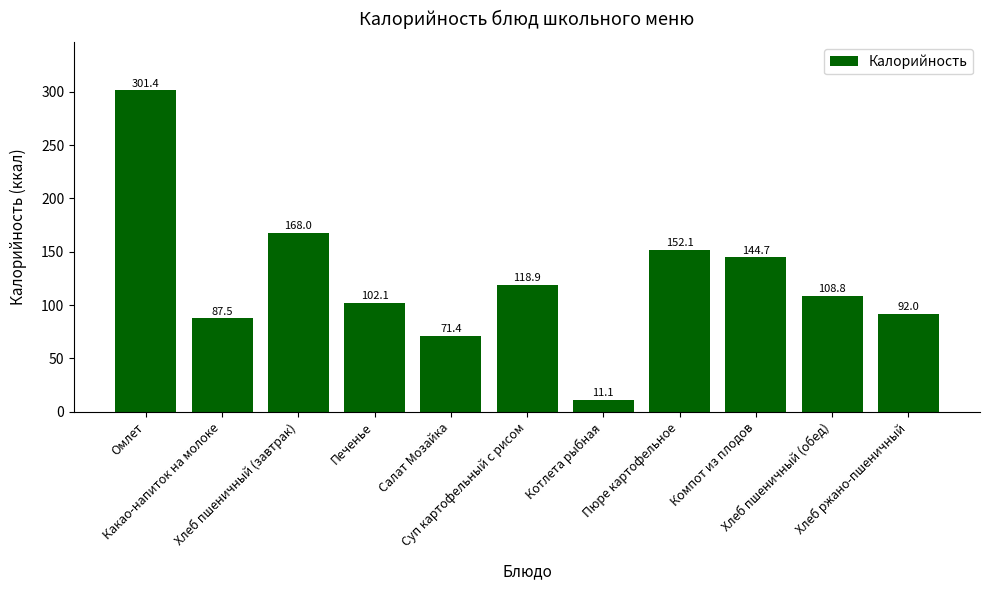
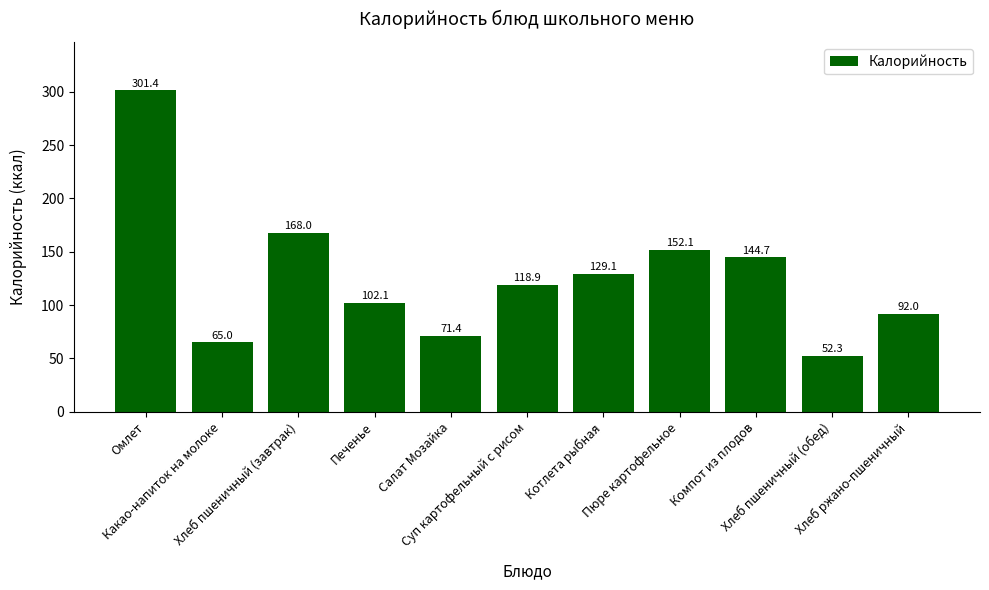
Какао-напиток на молоке: 87.5 -> 65.0
Котлета рыбная: 11.1 -> 129.1
Хлеб пшеничный (обед): 108.8 -> 52.3
